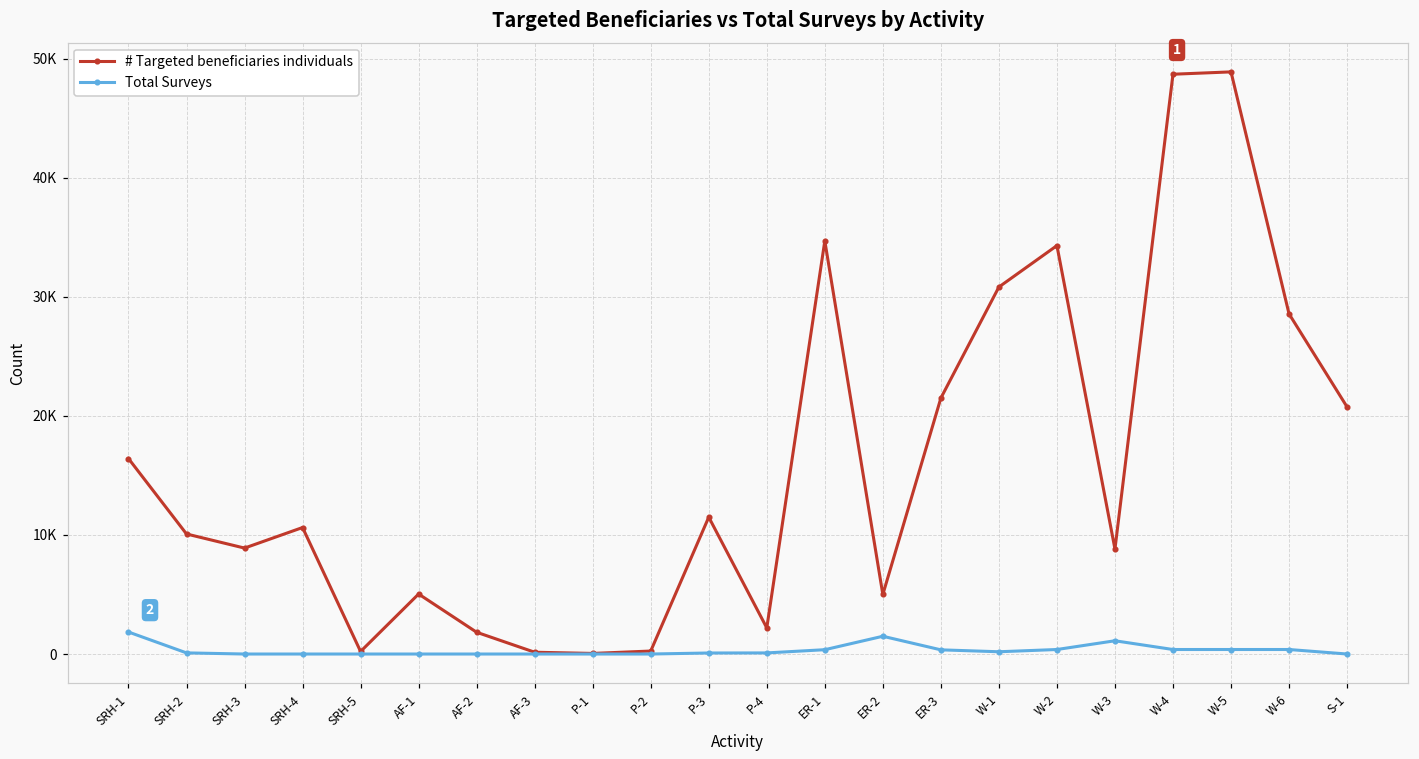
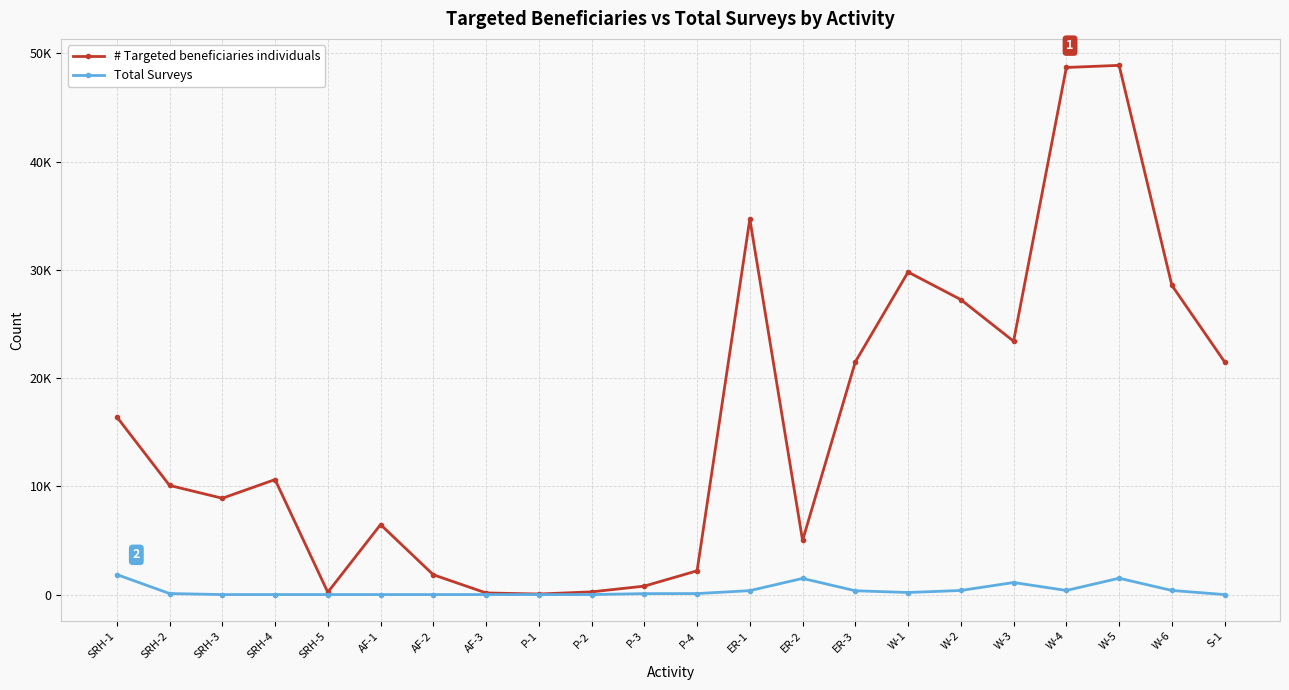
# Targeted beneficiaries individuals, AF-1: 5000 -> 6500
# Targeted beneficiaries individuals, P-3: 11500 -> 800
# Targeted beneficiaries individuals, W-1: 30800 -> 29800
# Targeted beneficiaries individuals, W-2: 34300 -> 27300
# Targeted beneficiaries individuals, W-3: 8800 -> 23400
Total Surveys, W-5: 400 -> 1500
# Targeted beneficiaries individuals, S-1: 20800 -> 21500
